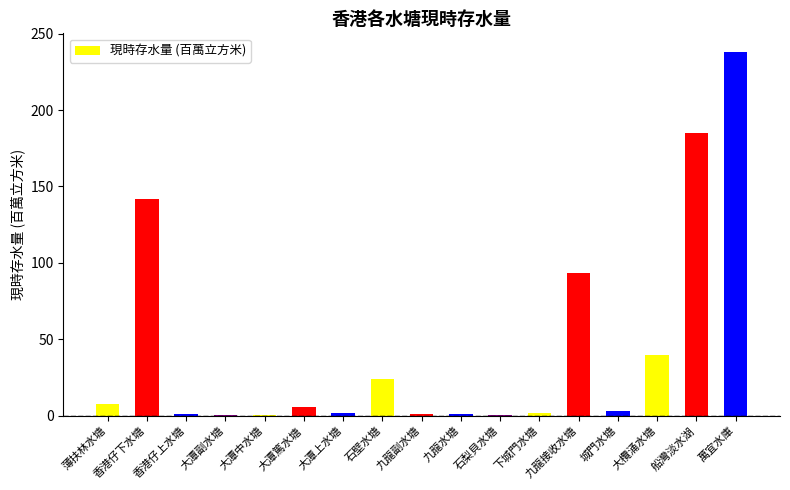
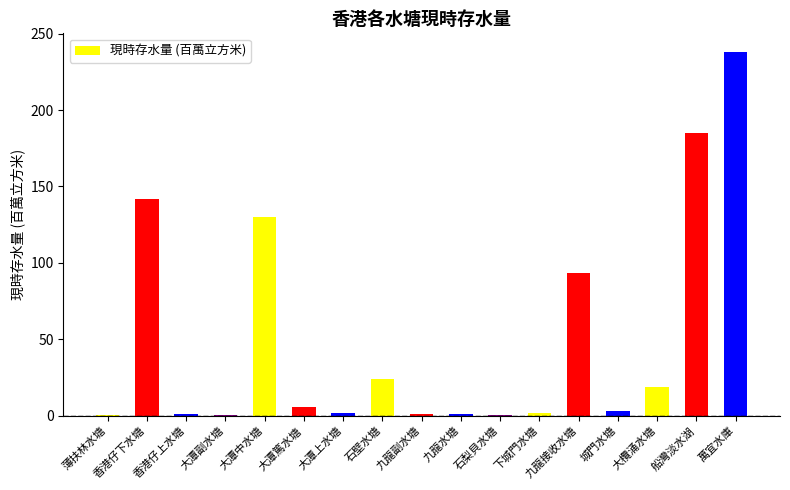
薄扶林水塘: 8 -> 0
大潭中水塘: 1 -> 130
大欖涌水塘: 40 -> 19
